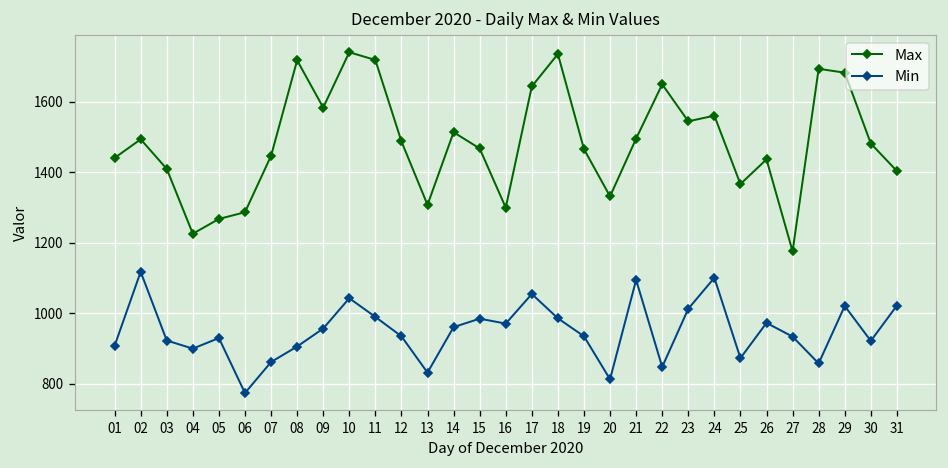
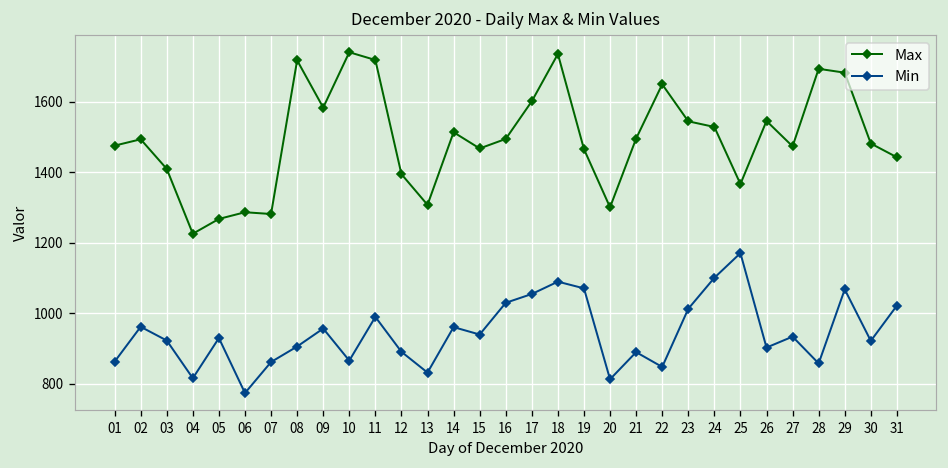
Max, 01: 1440 -> 1480
Min, 01: 910 -> 860
Min, 02: 1120 -> 960
Min, 04: 900 -> 820
Max, 07: 1450 -> 1280
Min, 10: 1040 -> 870
Max, 12: 1490 -> 1390
Min, 12: 930 -> 890
Min, 15: 980 -> 940
Max, 16: 1300 -> 1490
Min, 16: 970 -> 1030
Max, 17: 1640 -> 1600
Min, 18: 990 -> 1090
Min, 19: 930 -> 1070
Max, 20: 1330 -> 1300
Min, 21: 1090 -> 890
Max, 24: 1560 -> 1530
Min, 25: 870 -> 1170
Max, 26: 1440 -> 1550
Min, 26: 970 -> 900
Max, 27: 1180 -> 1470
Min, 29: 1020 -> 1070
Max, 31: 1400 -> 1440
